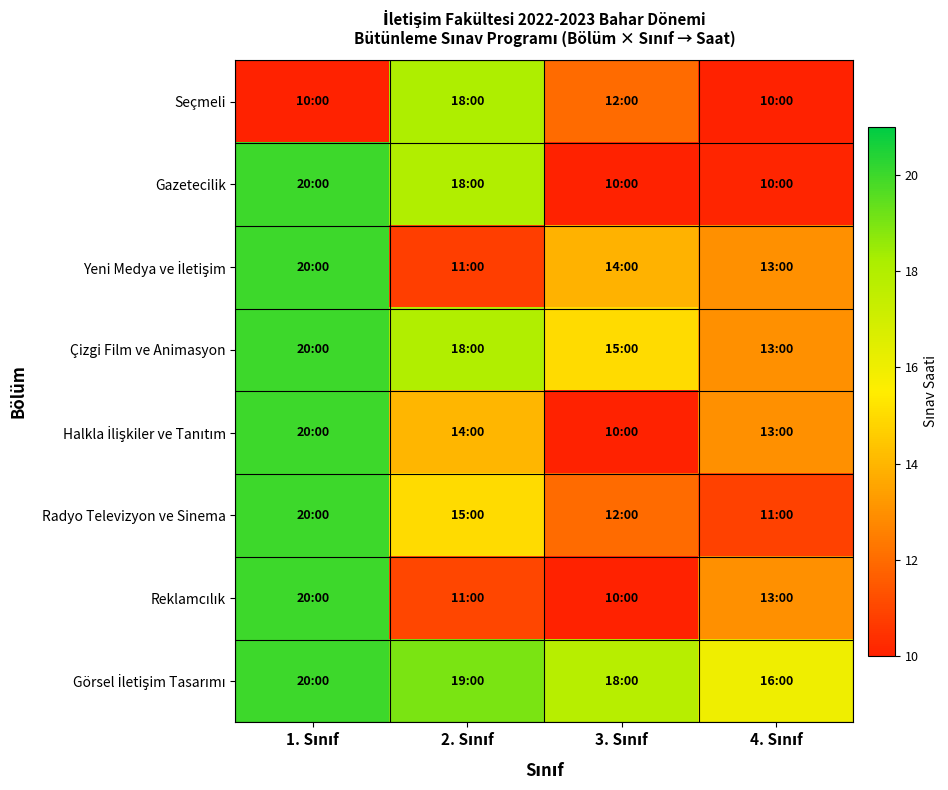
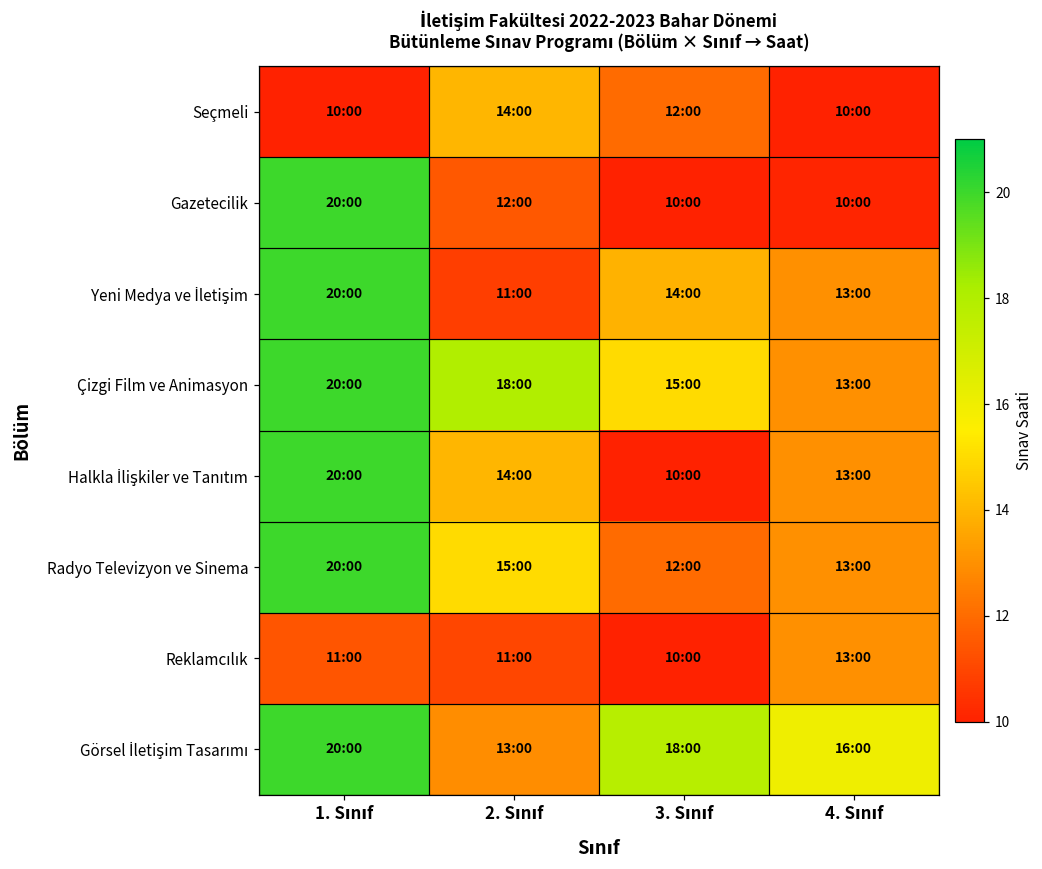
Seçmeli, 2. Sınıf: 18:00 -> 14:00
Gazetecilik, 2. Sınıf: 18:00 -> 12:00
Radyo Televizyon ve Sinema, 4. Sınıf: 11:00 -> 13:00
Reklamcılık, 1. Sınıf: 20:00 -> 11:00
Görsel İletişim Tasarımı, 2. Sınıf: 19:00 -> 13:00
